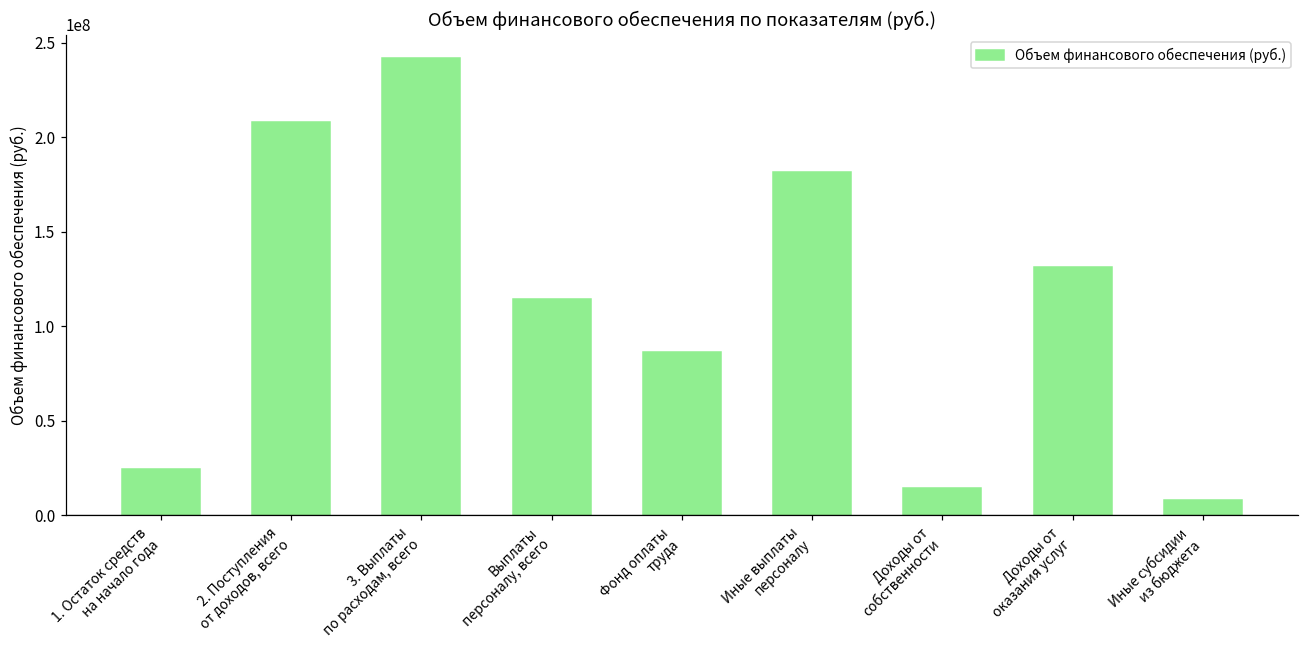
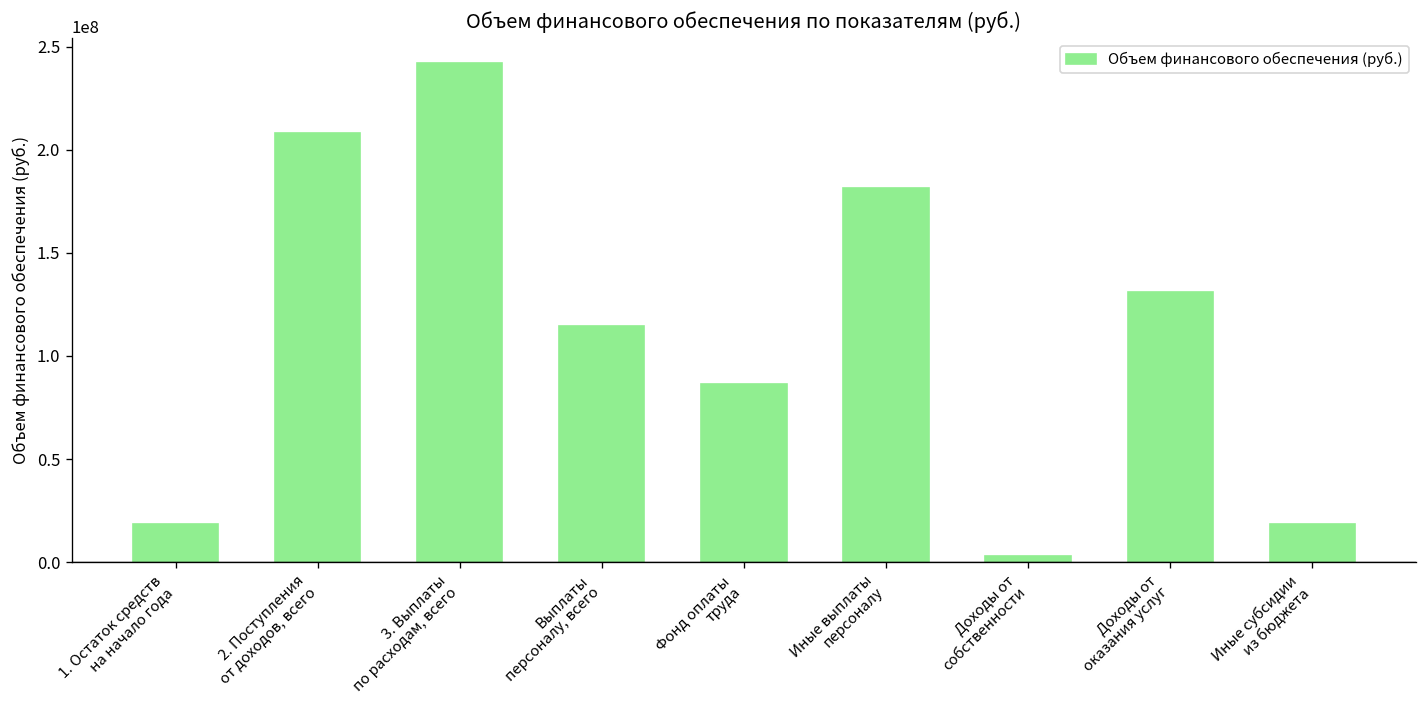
1. Остаток средств на начало года: 24000000 -> 19000000
Доходы от собственности: 15000000 -> 3000000
Иные субсидии из бюджета: 8000000 -> 18000000
